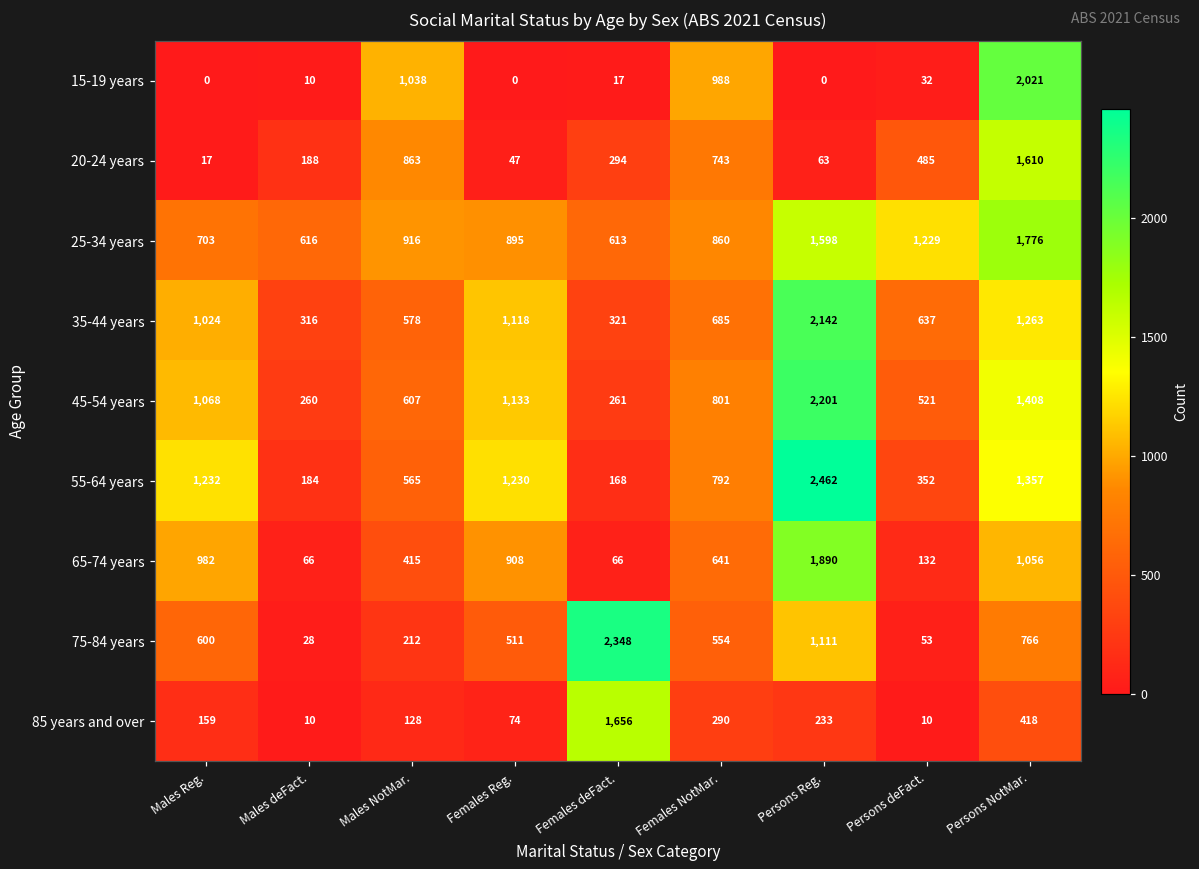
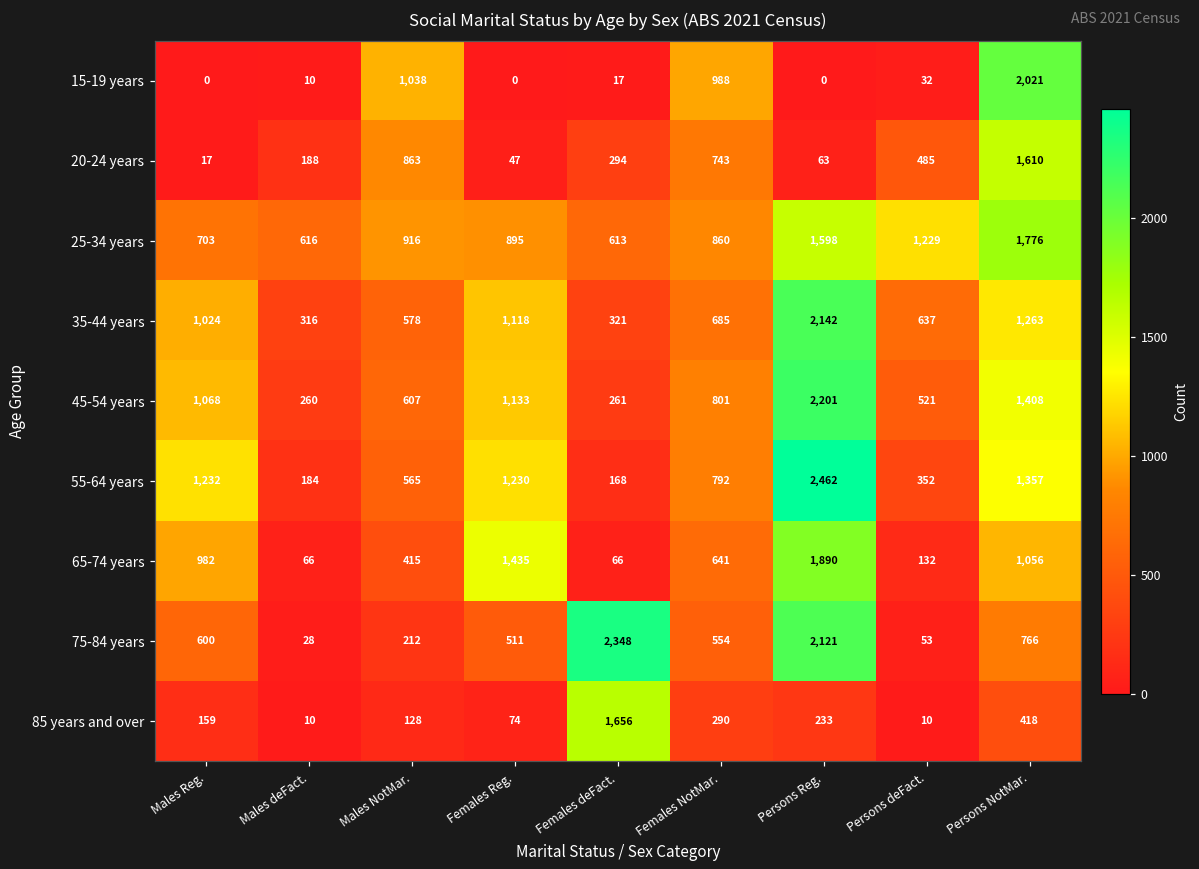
65-74 years, Females Reg.: 908 -> 1,435
75-84 years, Persons Reg.: 1,111 -> 2,121
